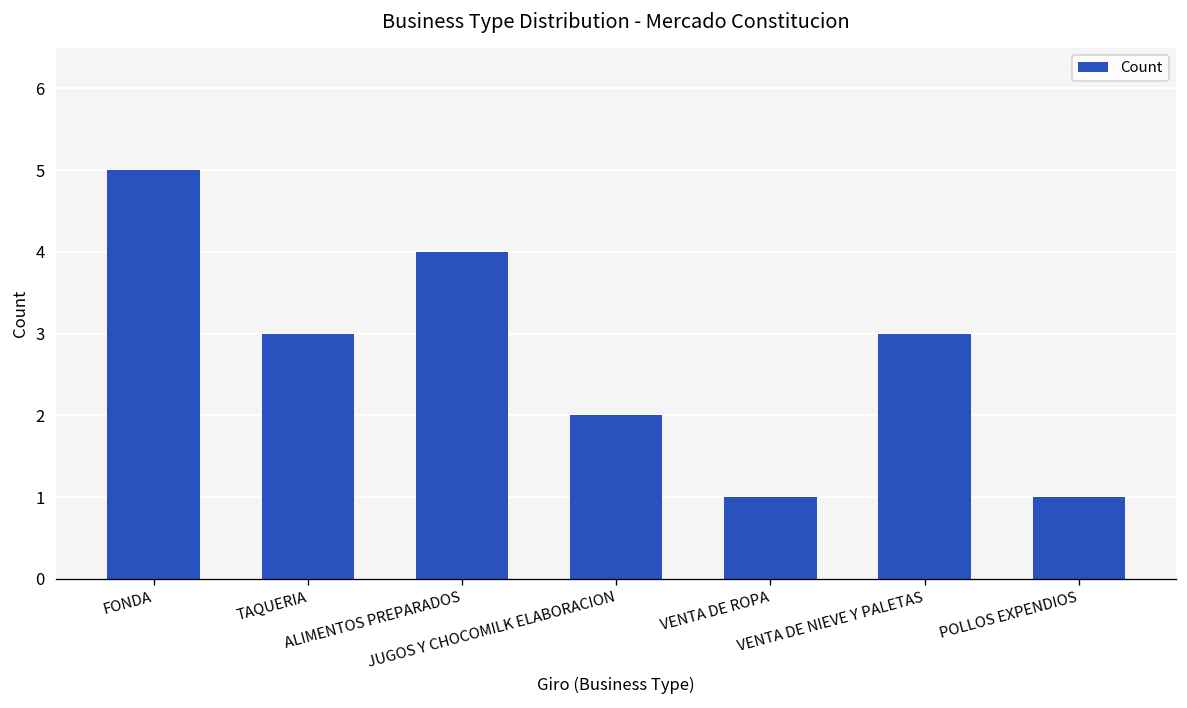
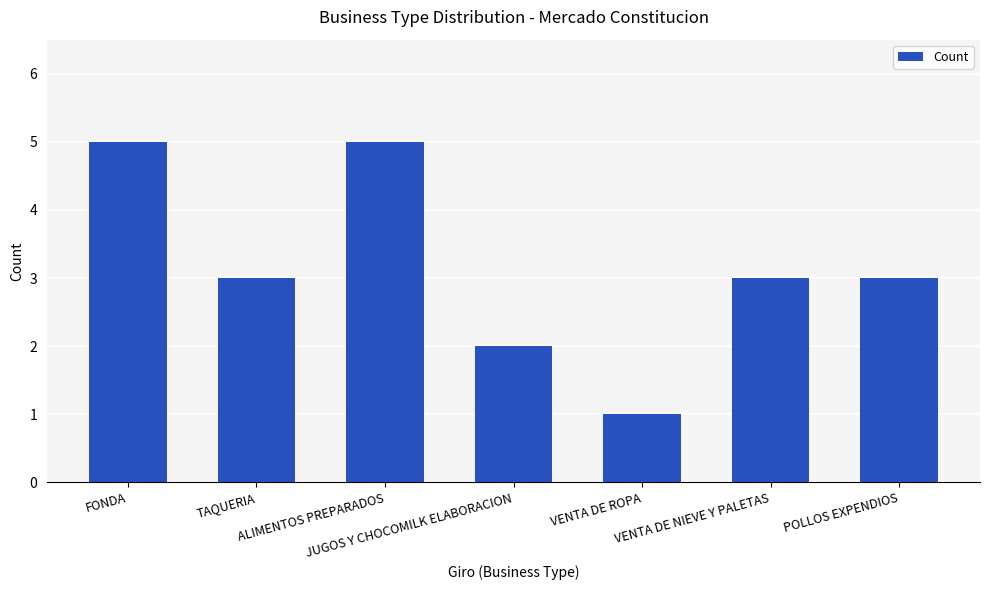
ALIMENTOS PREPARADOS: 4 -> 5
POLLOS EXPENDIOS: 1 -> 3
